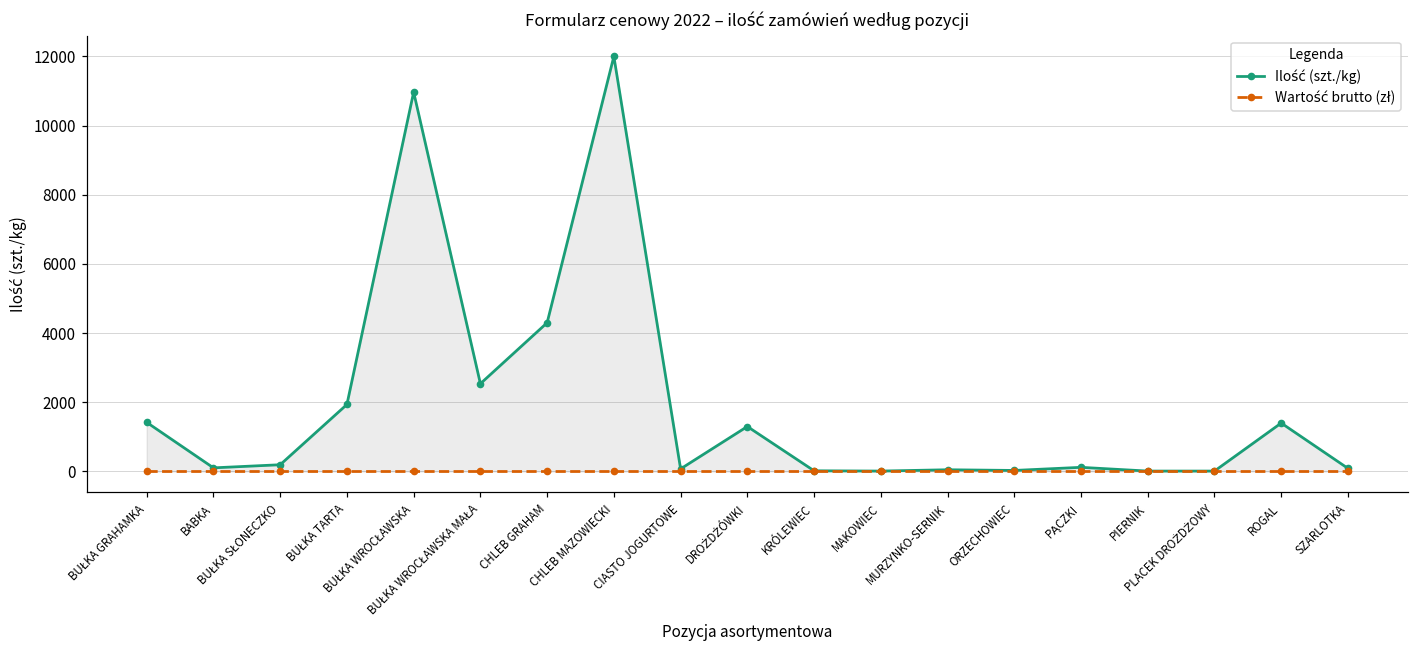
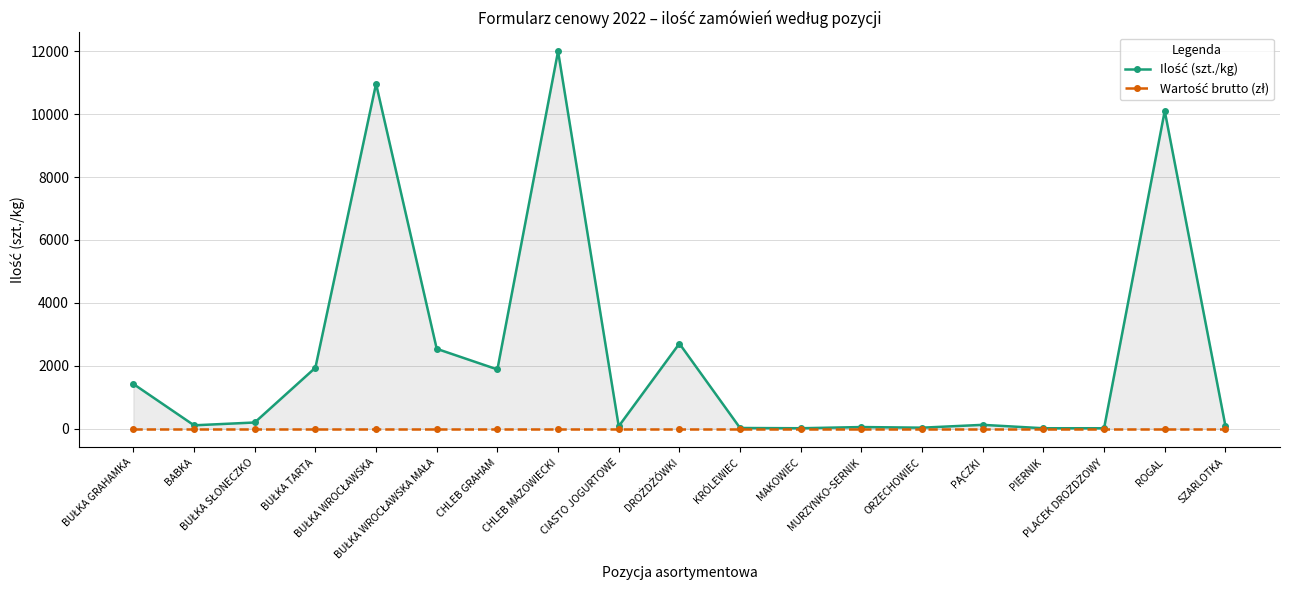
Ilość (szt./kg), CHLEB GRAHAM: 4300 -> 1900
Ilość (szt./kg), DROŻDŹÓWKI: 1300 -> 2700
Ilość (szt./kg), ROGAL: 1400 -> 10100
